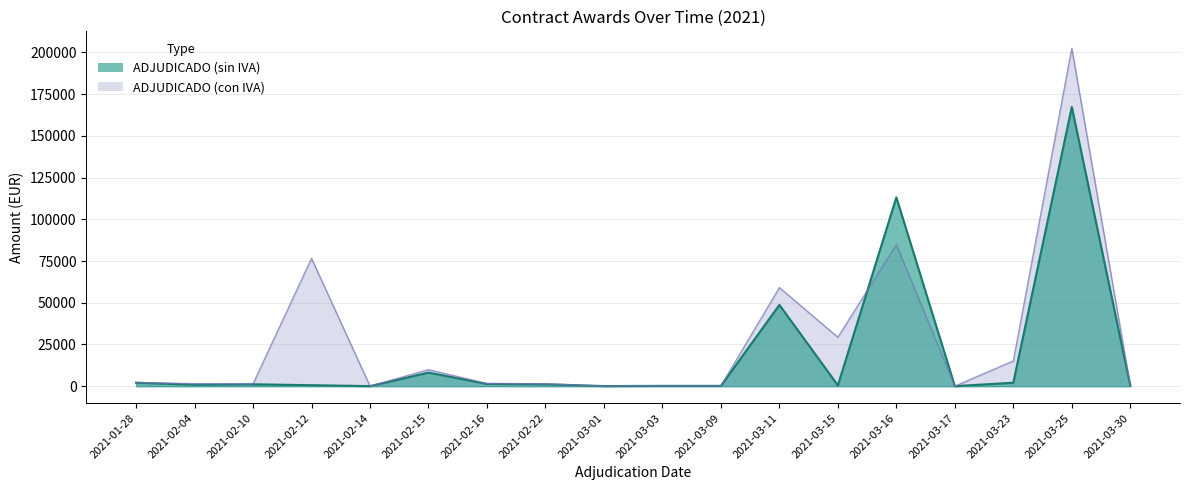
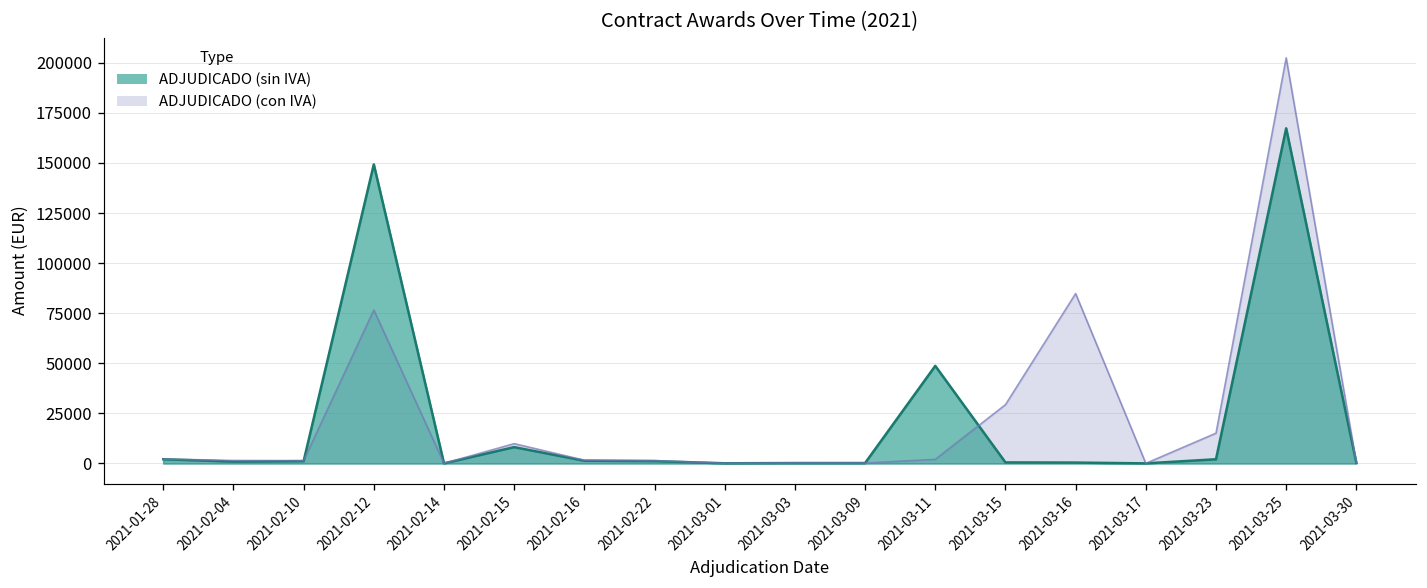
ADJUDICADO (sin IVA), 2021-02-12: 1000 -> 149000
ADJUDICADO (con IVA), 2021-03-11: 59000 -> 2000
ADJUDICADO (sin IVA), 2021-03-16: 113000 -> 0
